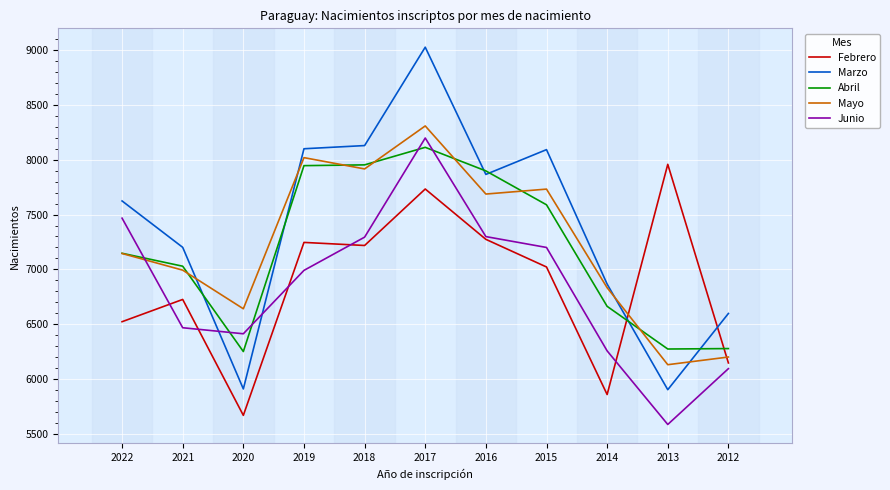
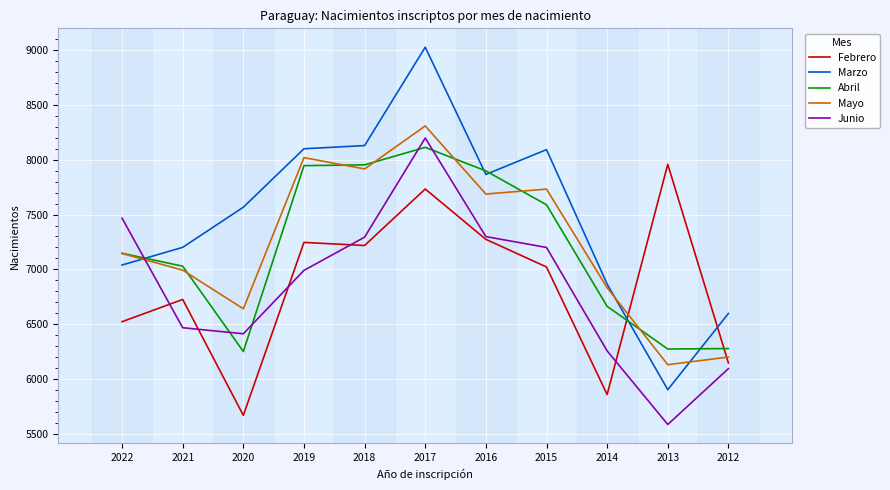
Marzo, 2022: 7620 -> 7040
Marzo, 2020: 5910 -> 7570
